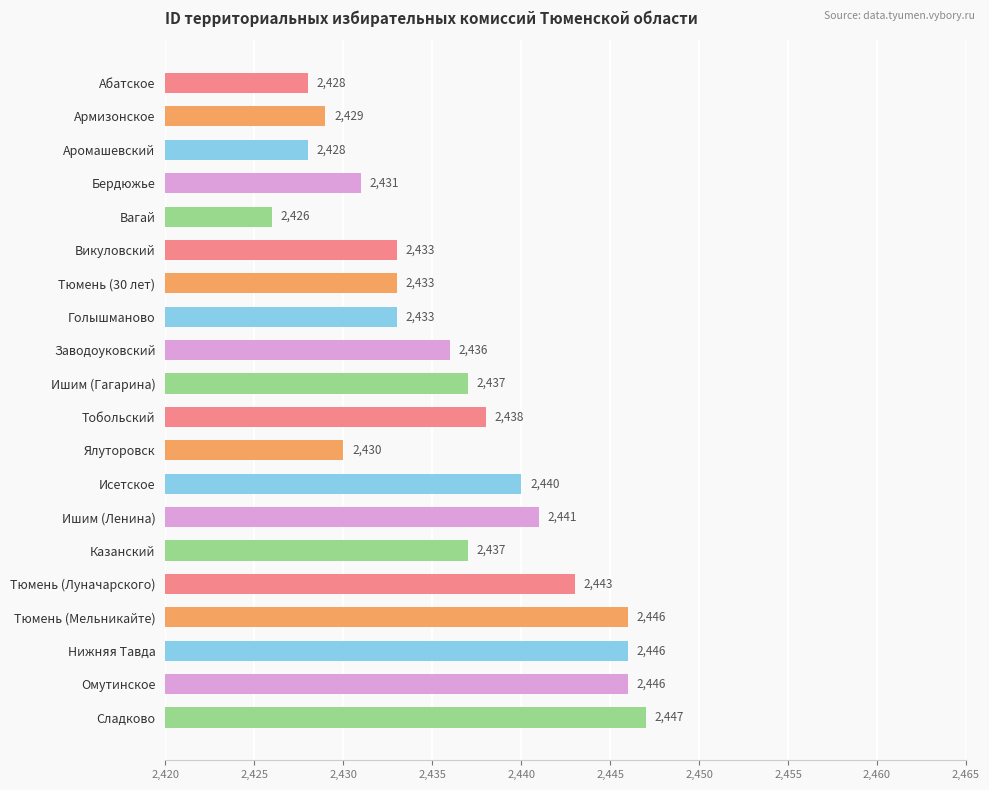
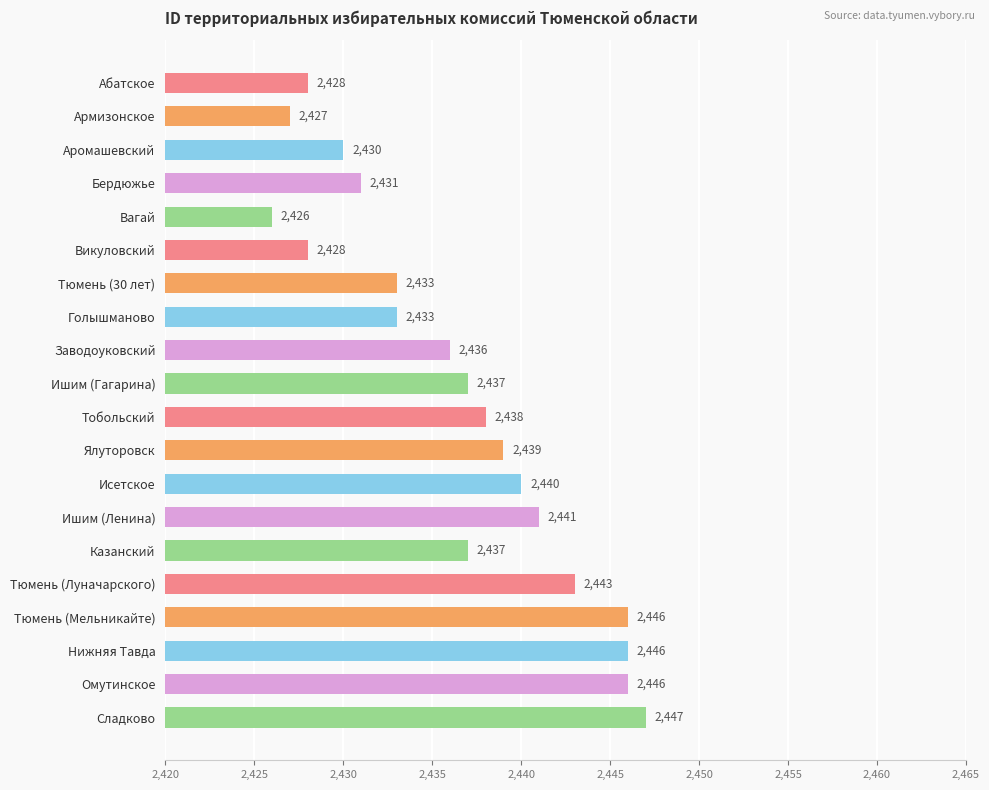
Армизонское: 2,429 -> 2,427
Аромашевский: 2,428 -> 2,430
Викуловский: 2,433 -> 2,428
Ялуторовск: 2,430 -> 2,439
